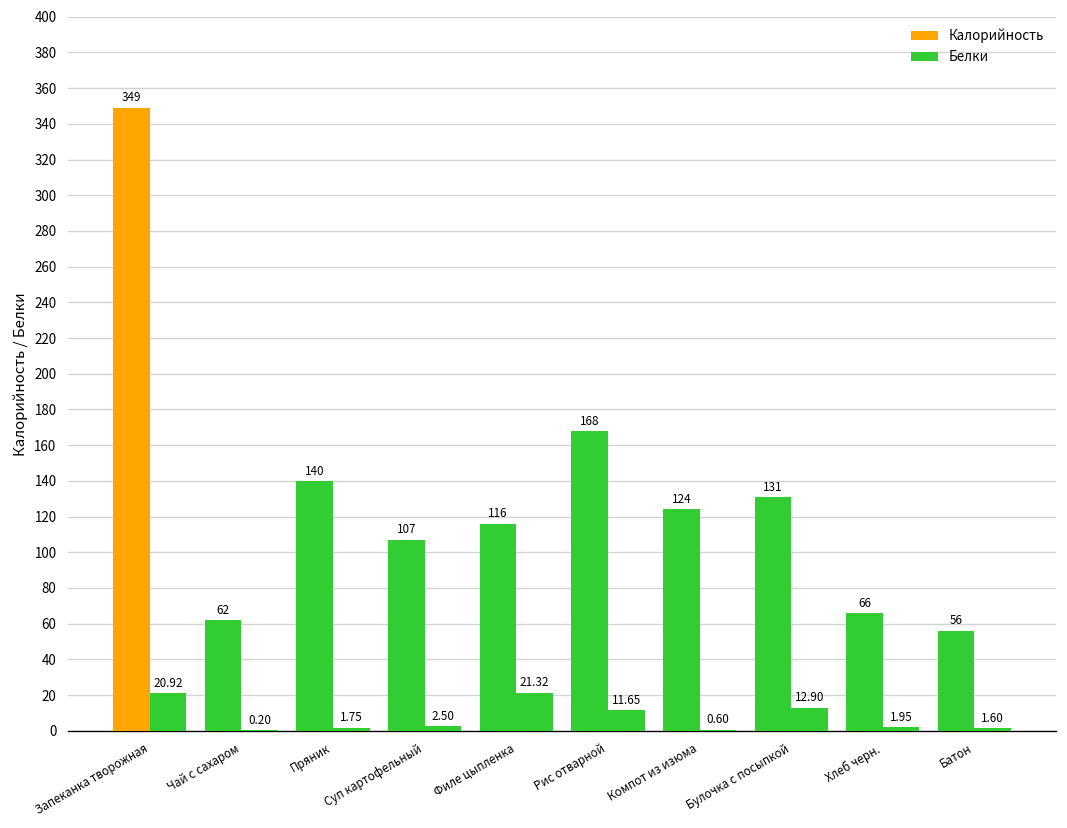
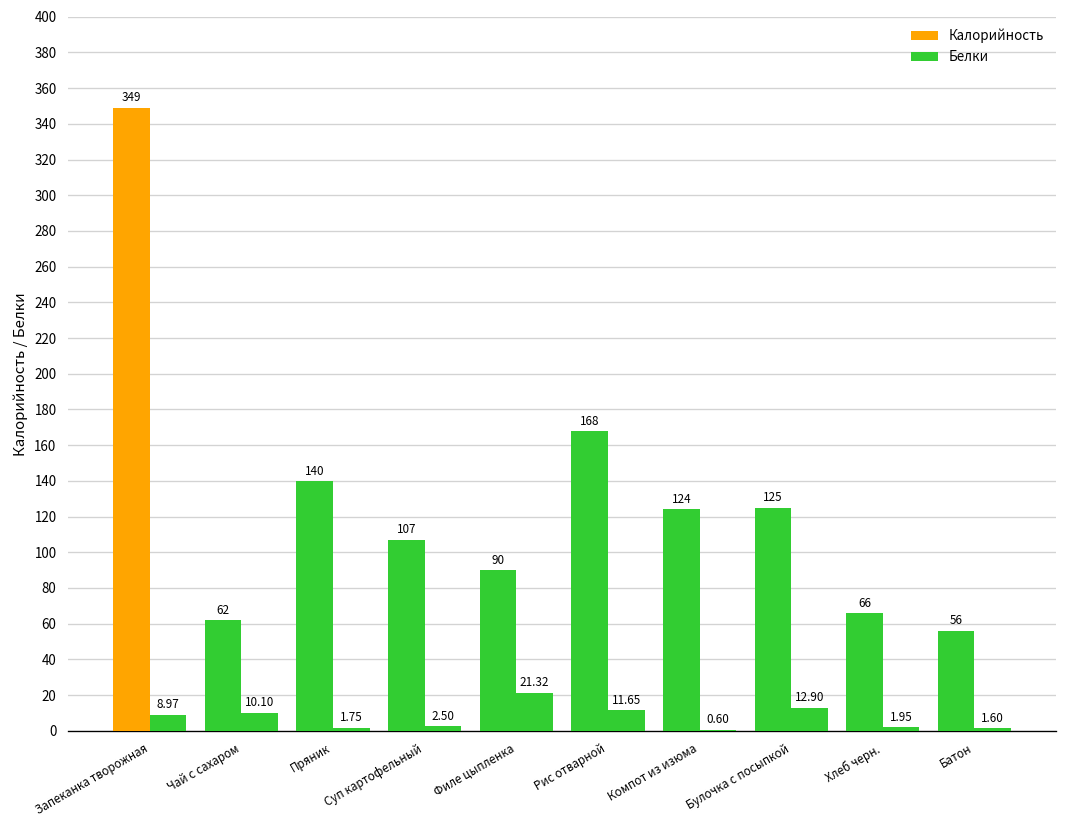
Белки, Запеканка творожная: 20.92 -> 8.97
Белки, Чай с сахаром: 0.20 -> 10.10
Калорийность, Филе цыпленка: 116 -> 90
Калорийность, Булочка с посыпкой: 131 -> 125
